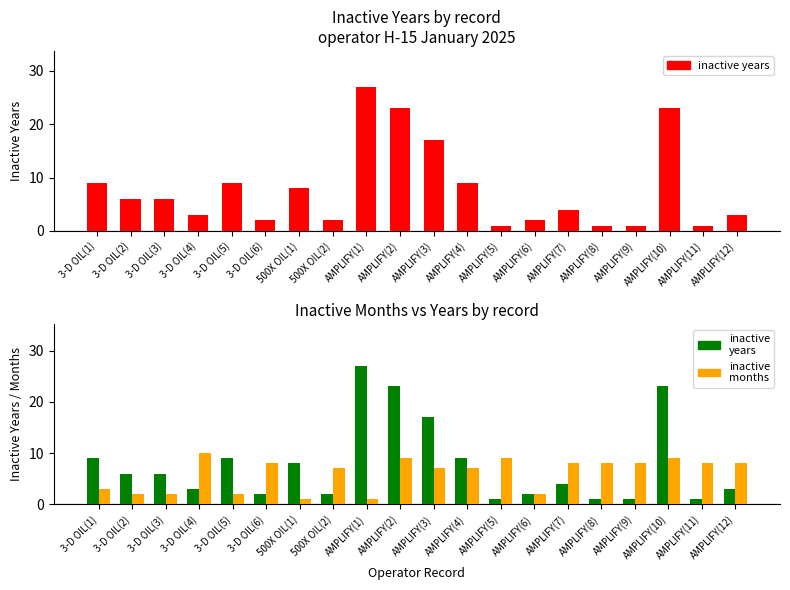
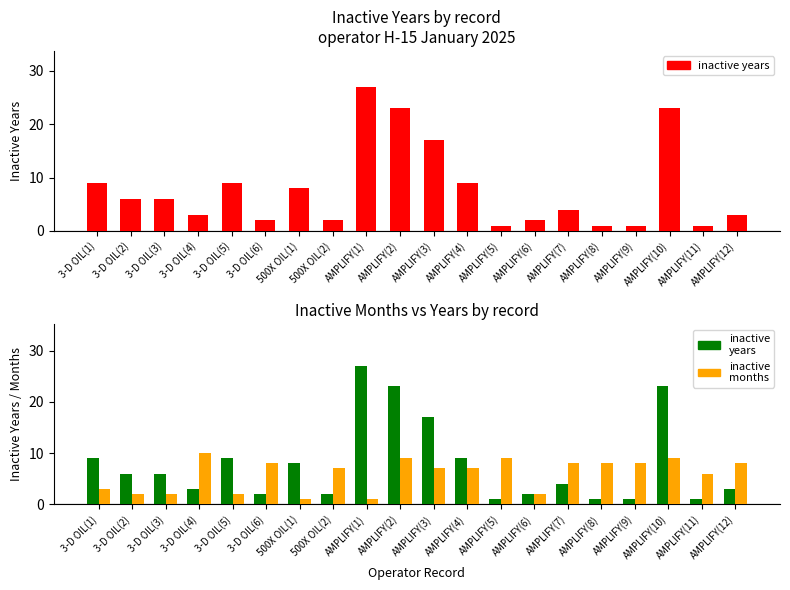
Inactive Months vs Years by record, inactive months, AMPLIFY(11): 8 -> 6
